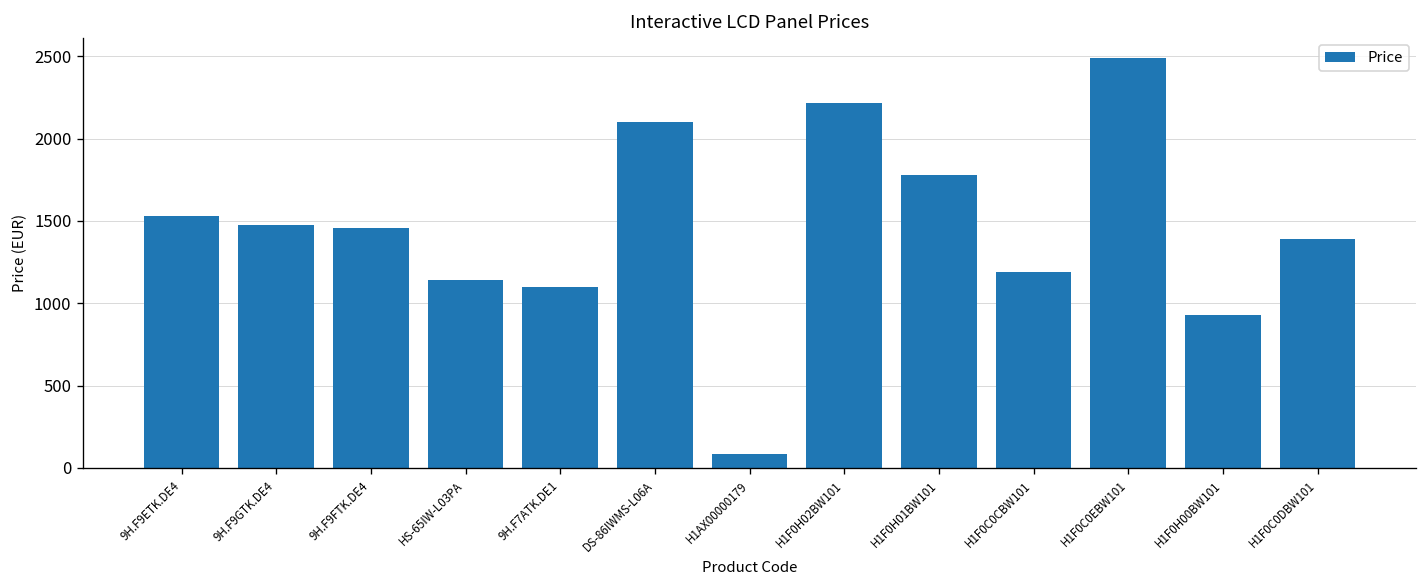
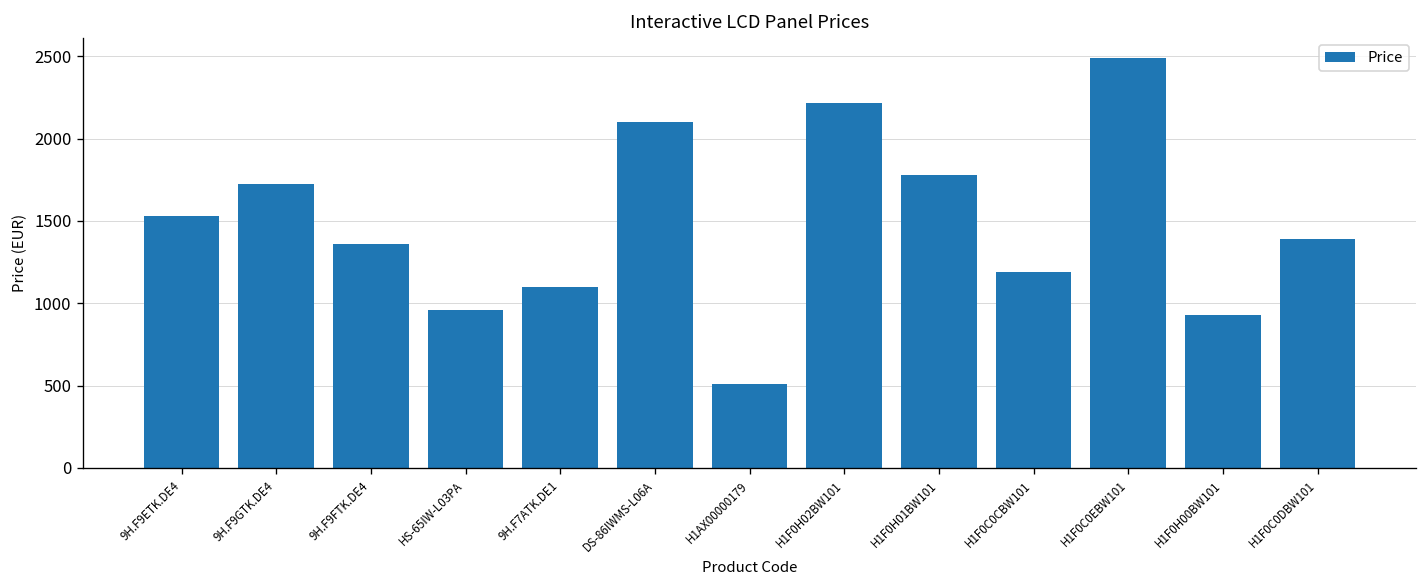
9H.F9GTK.DE4: 1470 -> 1730
9H.F9FTK.DE4: 1460 -> 1360
HS-65IW-L03PA: 1140 -> 960
H1AX00000179: 90 -> 510
